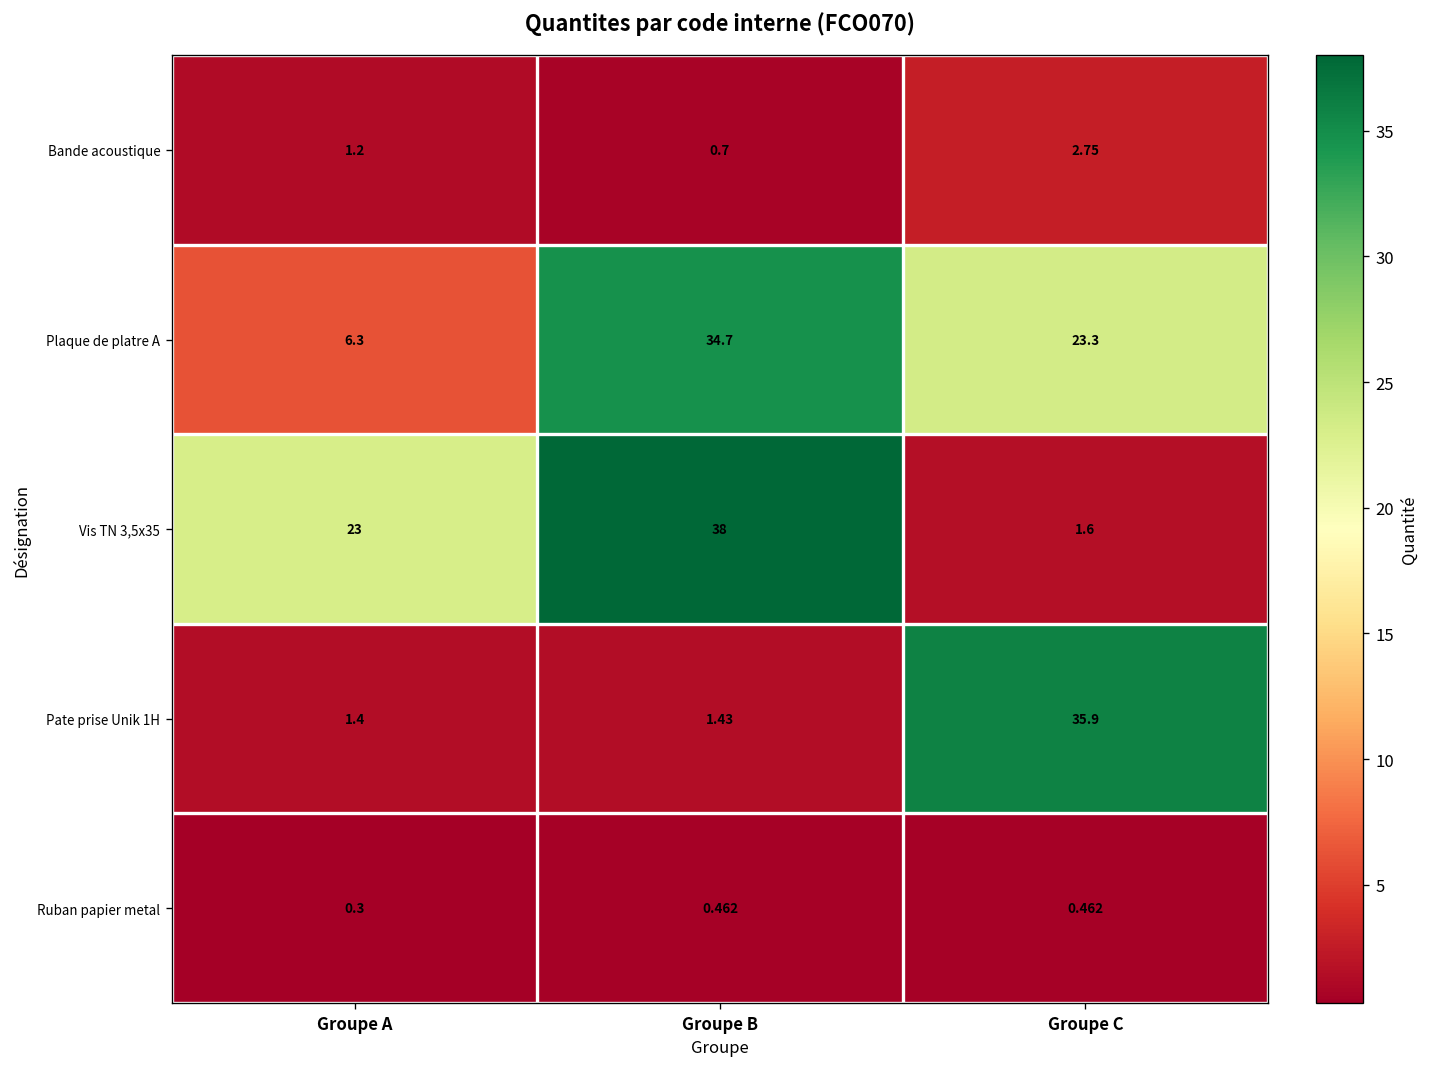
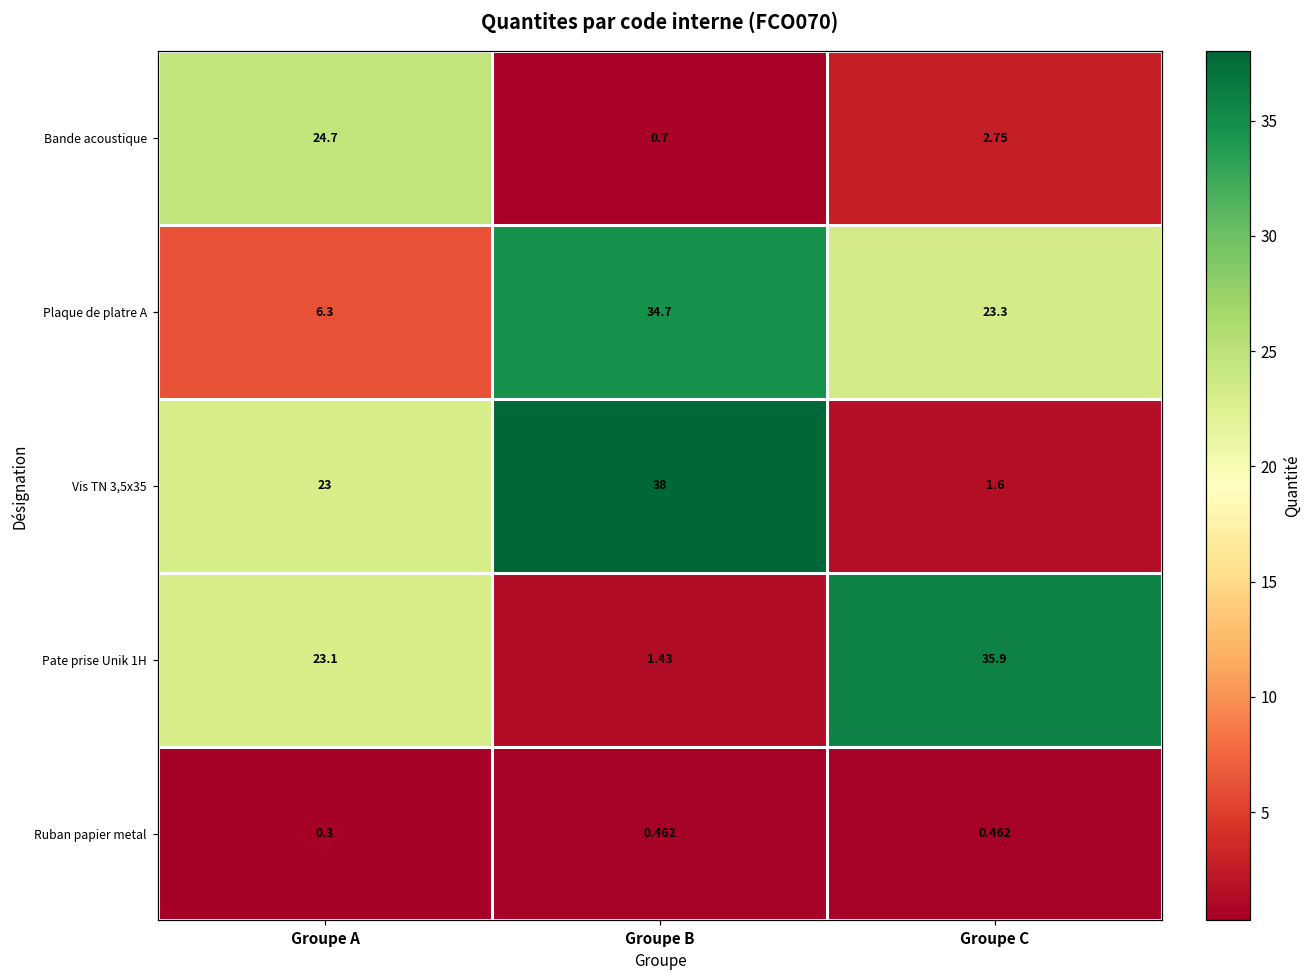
Bande acoustique, Groupe A: 1.2 -> 24.7
Pate prise Unik 1H, Groupe A: 1.4 -> 23.1
